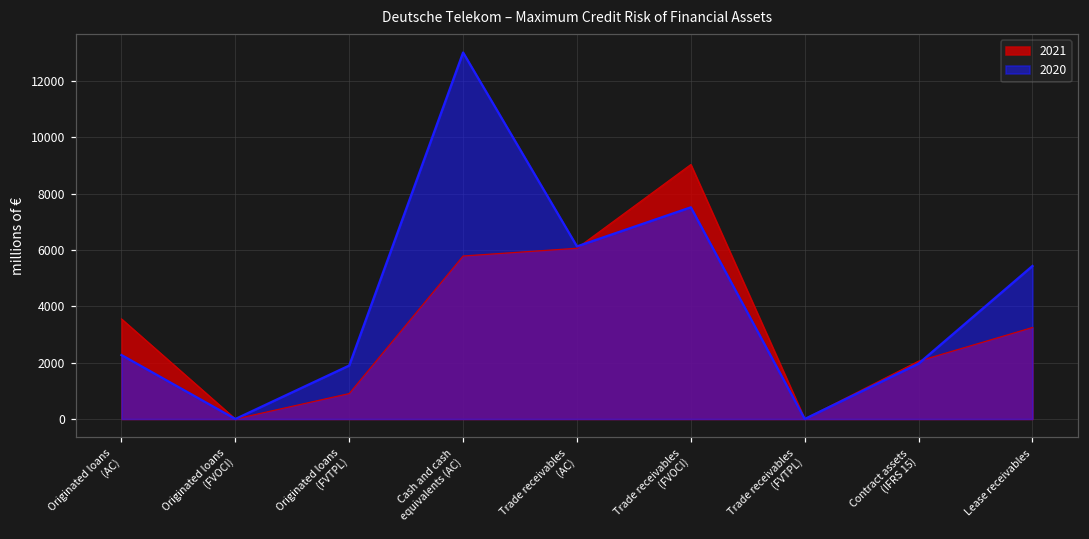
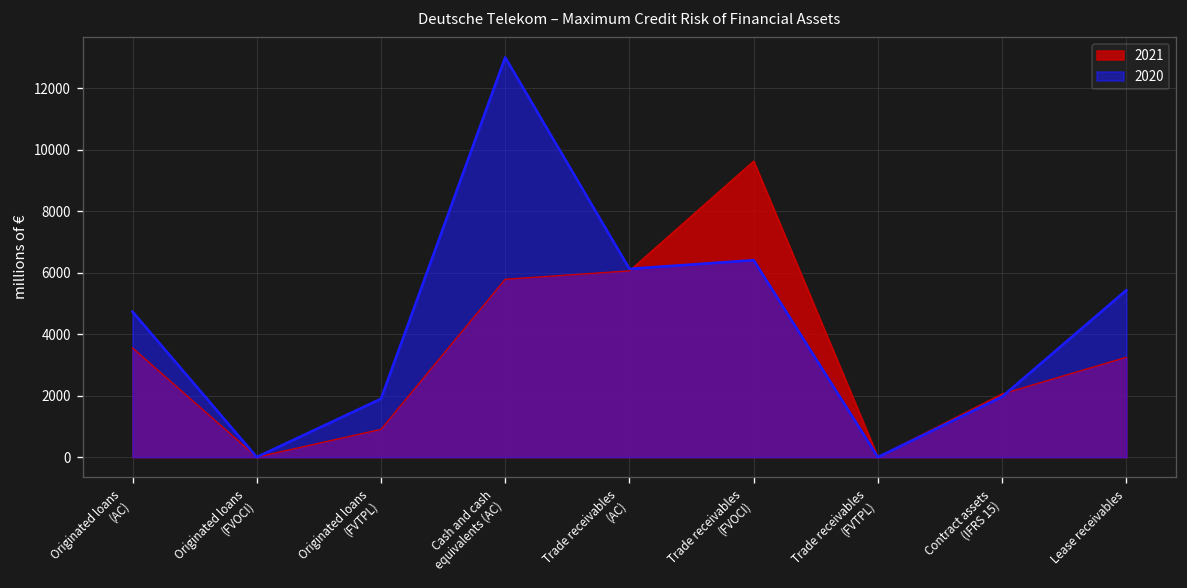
2020, Originated loans (AC): 2300 -> 4700
2021, Trade receivables (FVOCI): 9000 -> 9600
2020, Trade receivables (FVOCI): 7500 -> 6400
